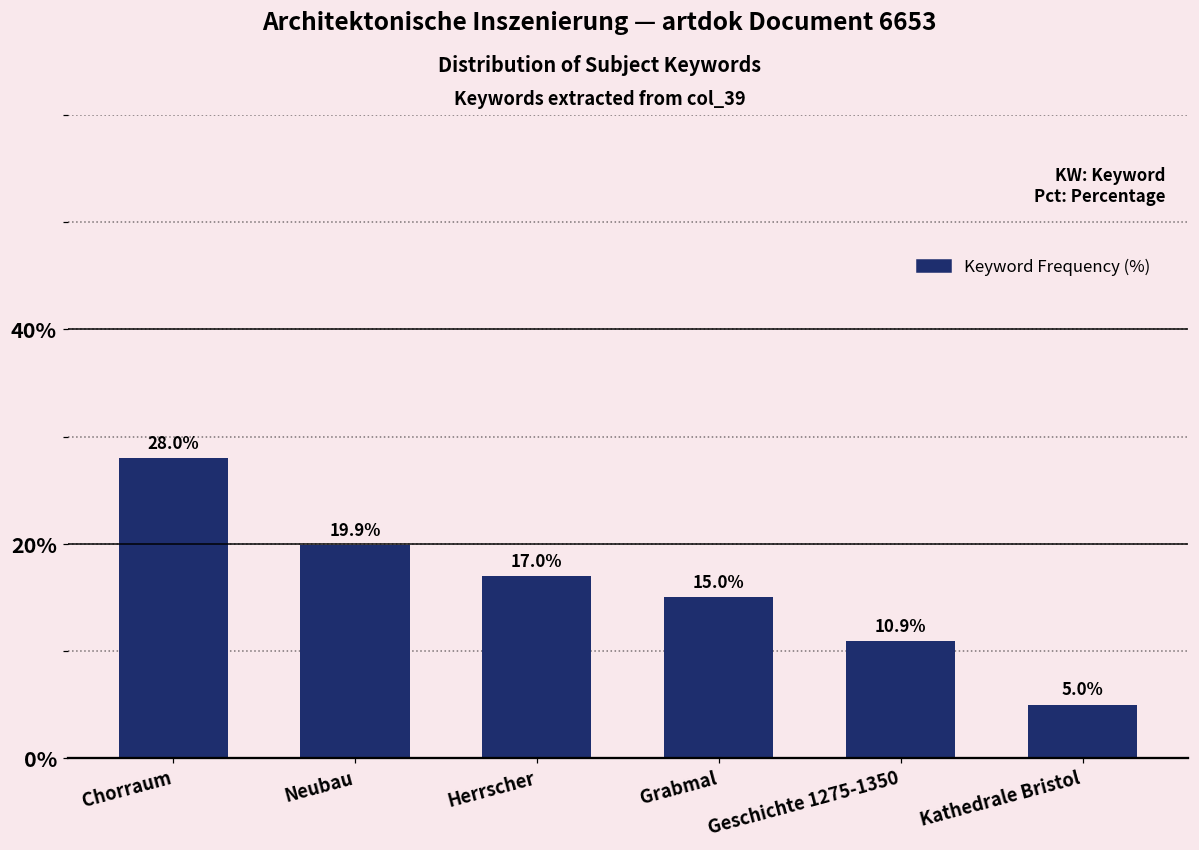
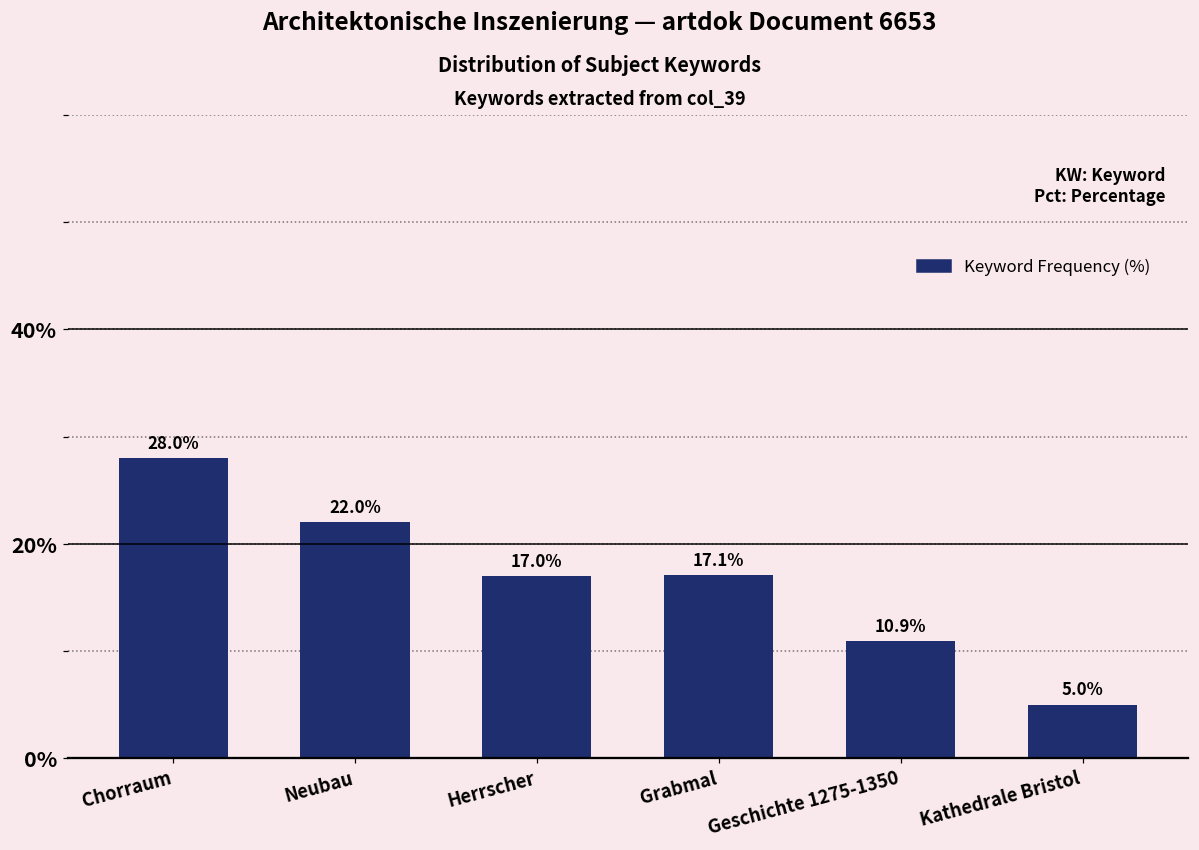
Neubau: 19.9% -> 22.0%
Grabmal: 15.0% -> 17.1%
